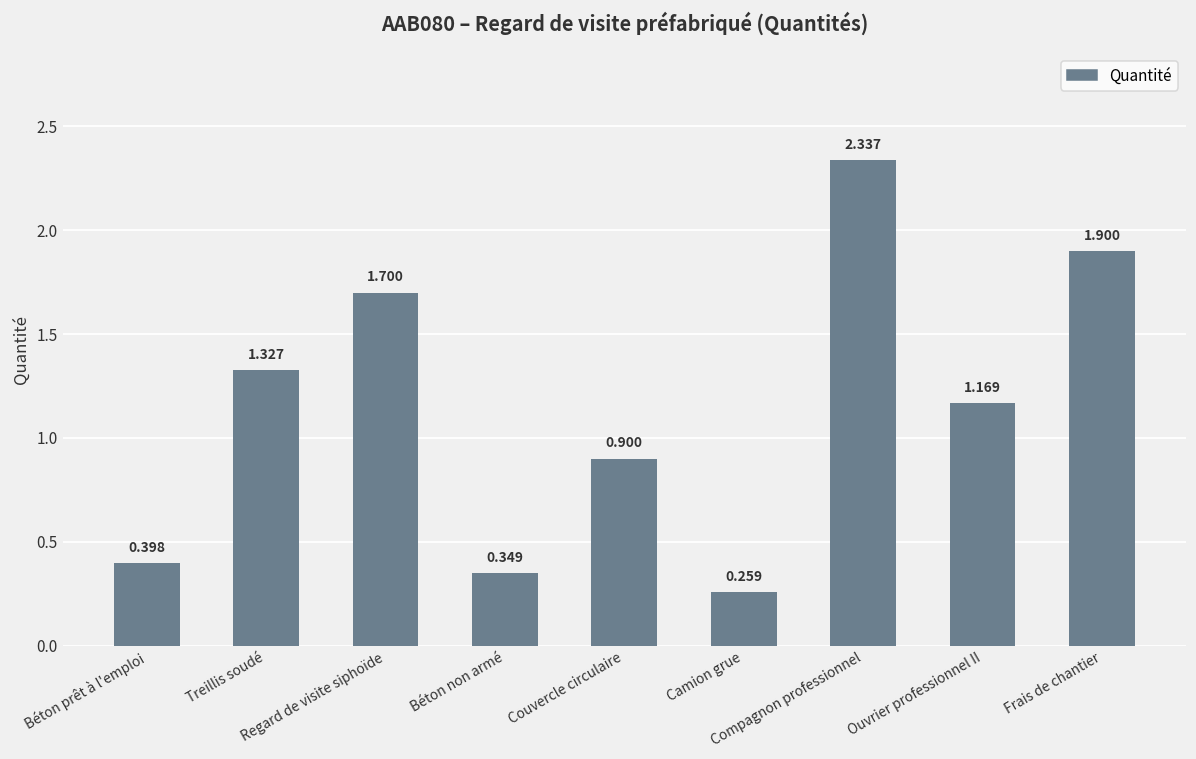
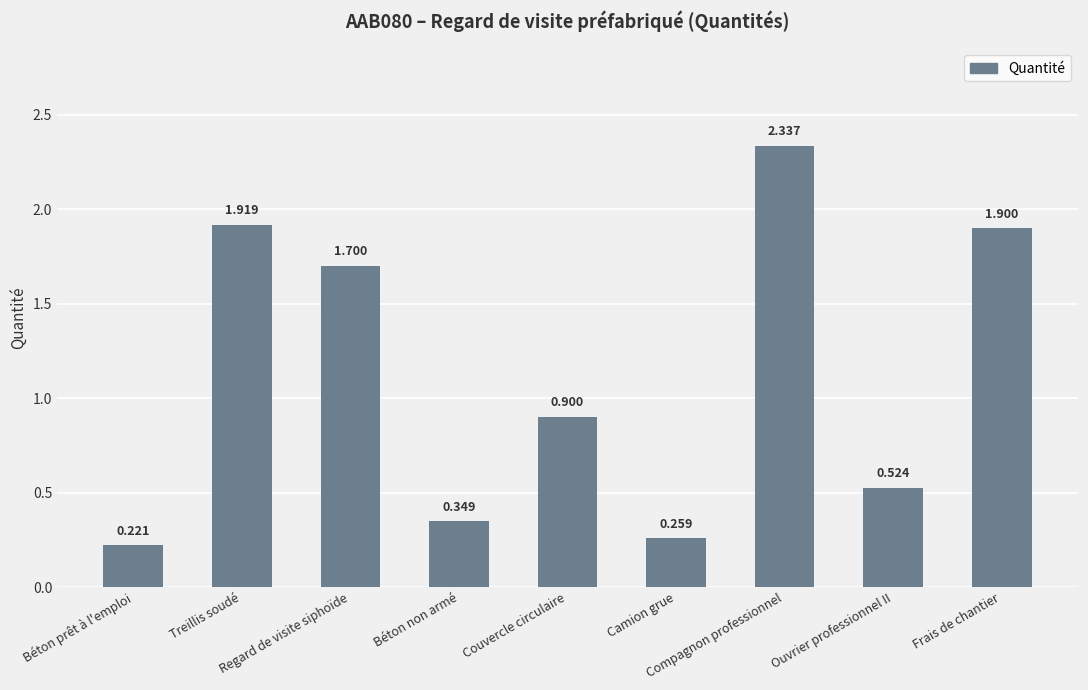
Béton prêt à l'emploi: 0.398 -> 0.221
Treillis soudé: 1.327 -> 1.919
Ouvrier professionnel II: 1.169 -> 0.524
